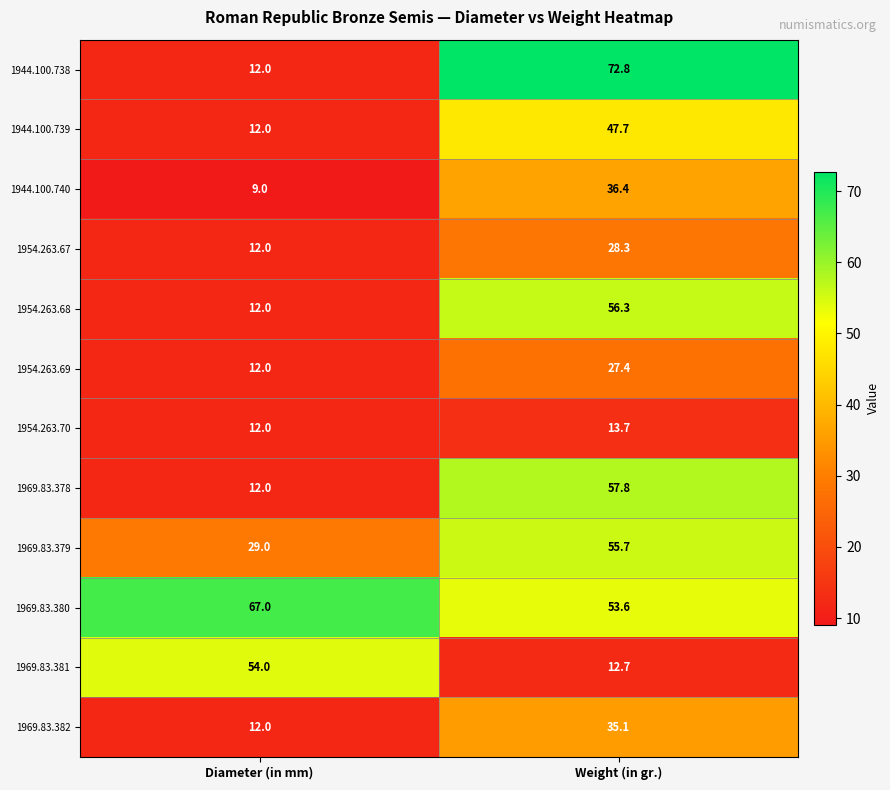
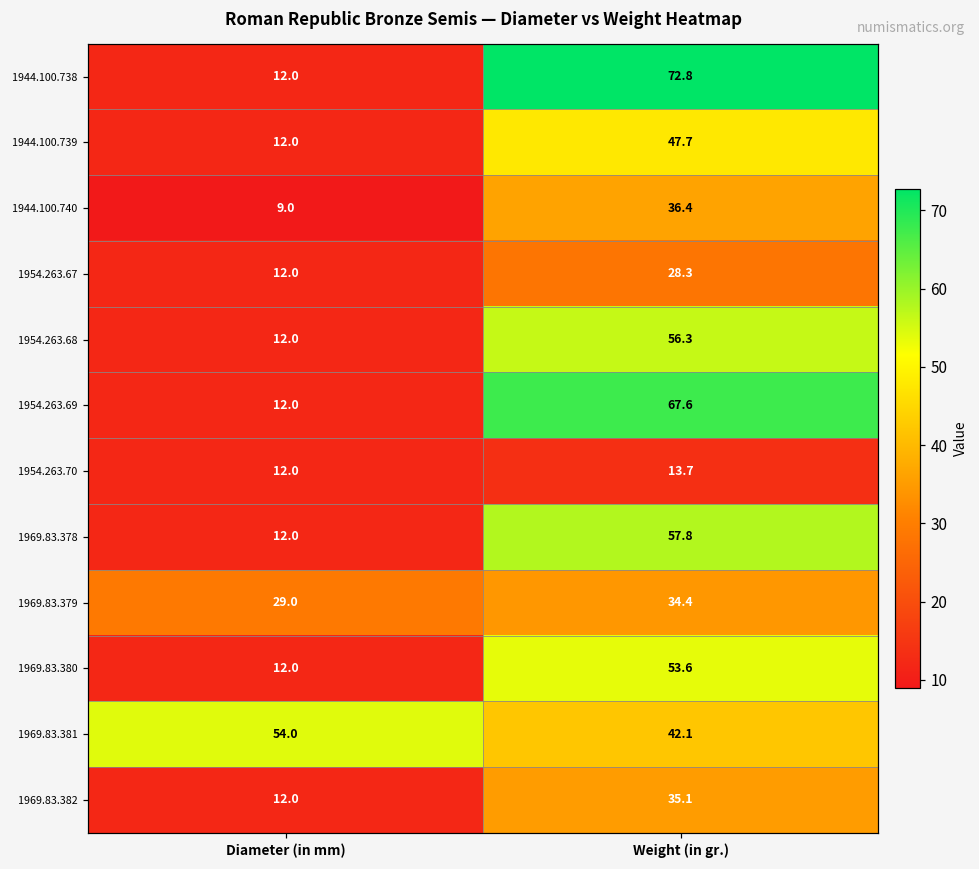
1954.263.69, Weight (in gr.): 27.4 -> 67.6
1969.83.379, Weight (in gr.): 55.7 -> 34.4
1969.83.380, Diameter (in mm): 67.0 -> 12.0
1969.83.381, Weight (in gr.): 12.7 -> 42.1
